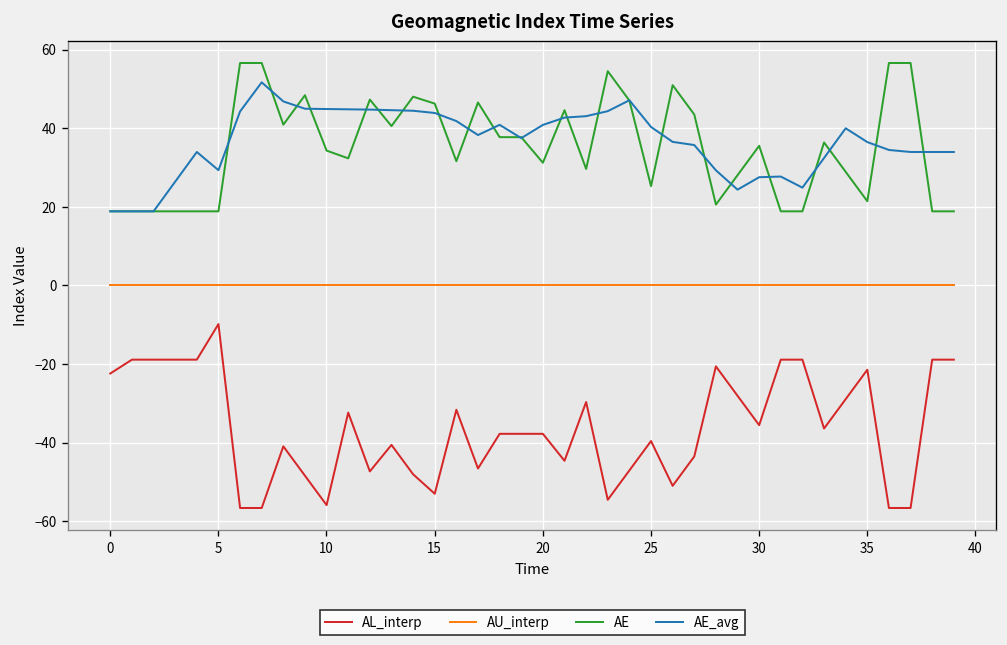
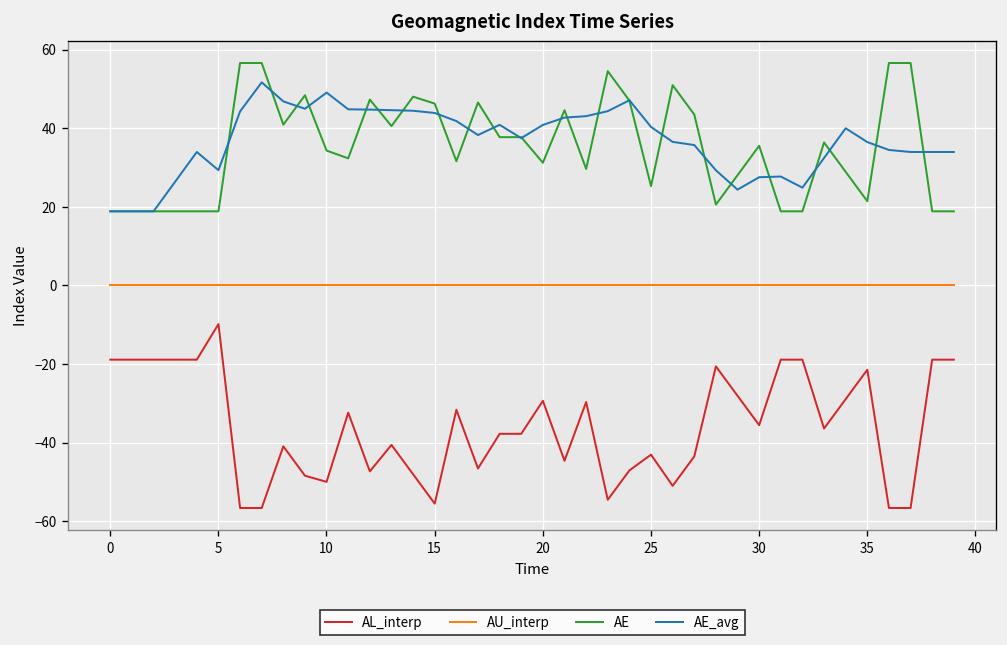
AL_interp, 0: -22 -> -19
AL_interp, 10: -56 -> -50
AE_avg, 10: 45 -> 49
AL_interp, 15: -53 -> -56
AL_interp, 20: -38 -> -29
AL_interp, 25: -40 -> -43
